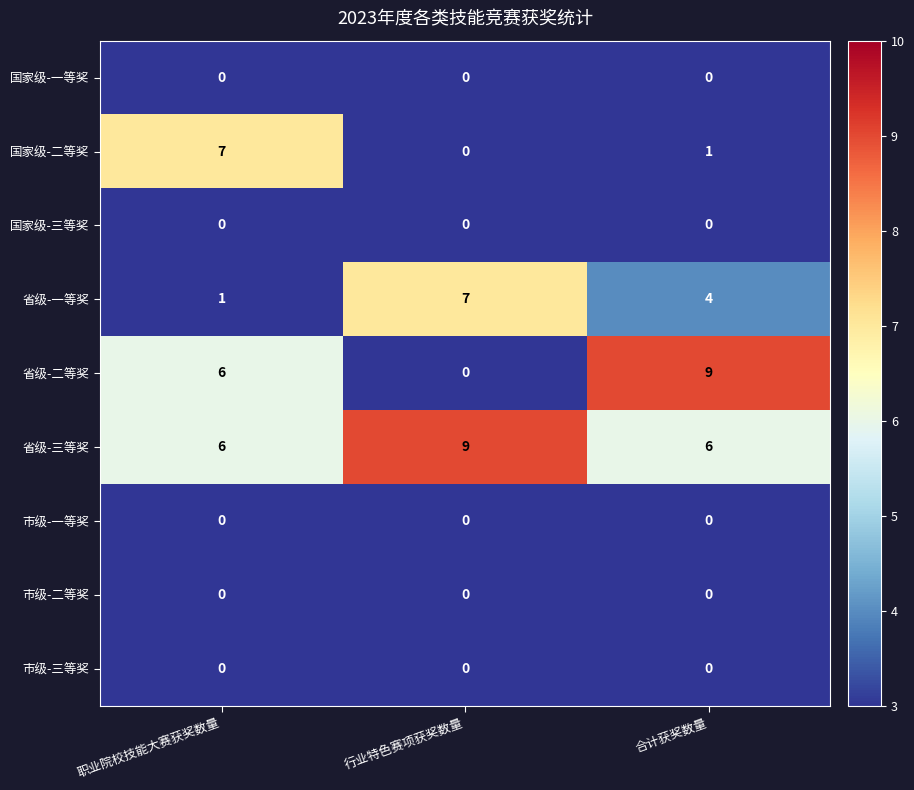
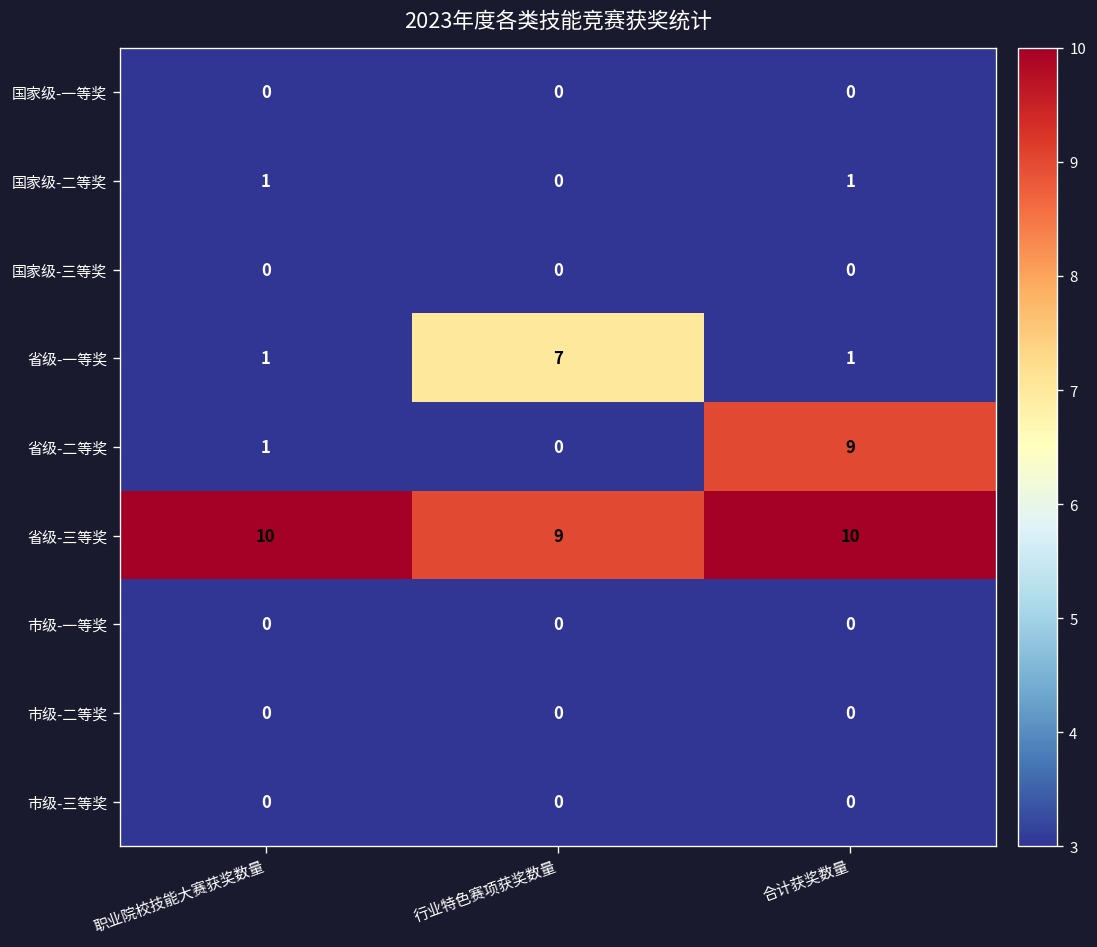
国家级-二等奖, 职业院校技能大赛获奖数量: 7 -> 1
省级-一等奖, 合计获奖数量: 4 -> 1
省级-二等奖, 职业院校技能大赛获奖数量: 6 -> 1
省级-三等奖, 职业院校技能大赛获奖数量: 6 -> 10
省级-三等奖, 合计获奖数量: 6 -> 10
